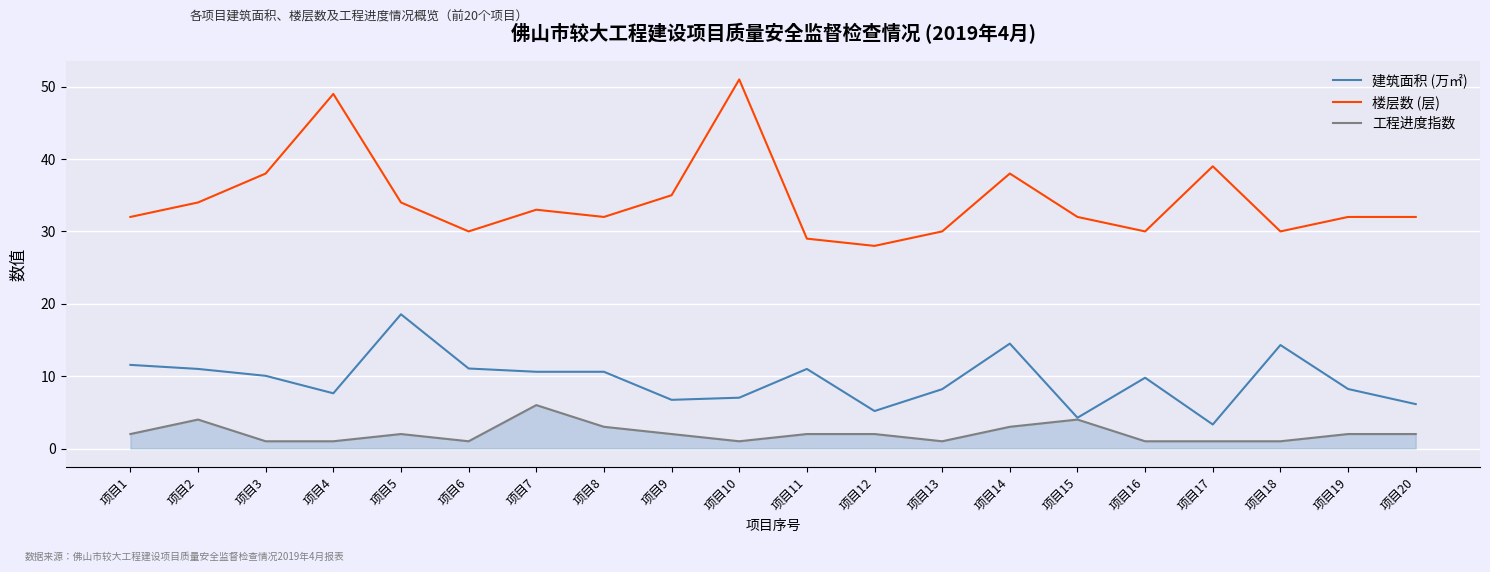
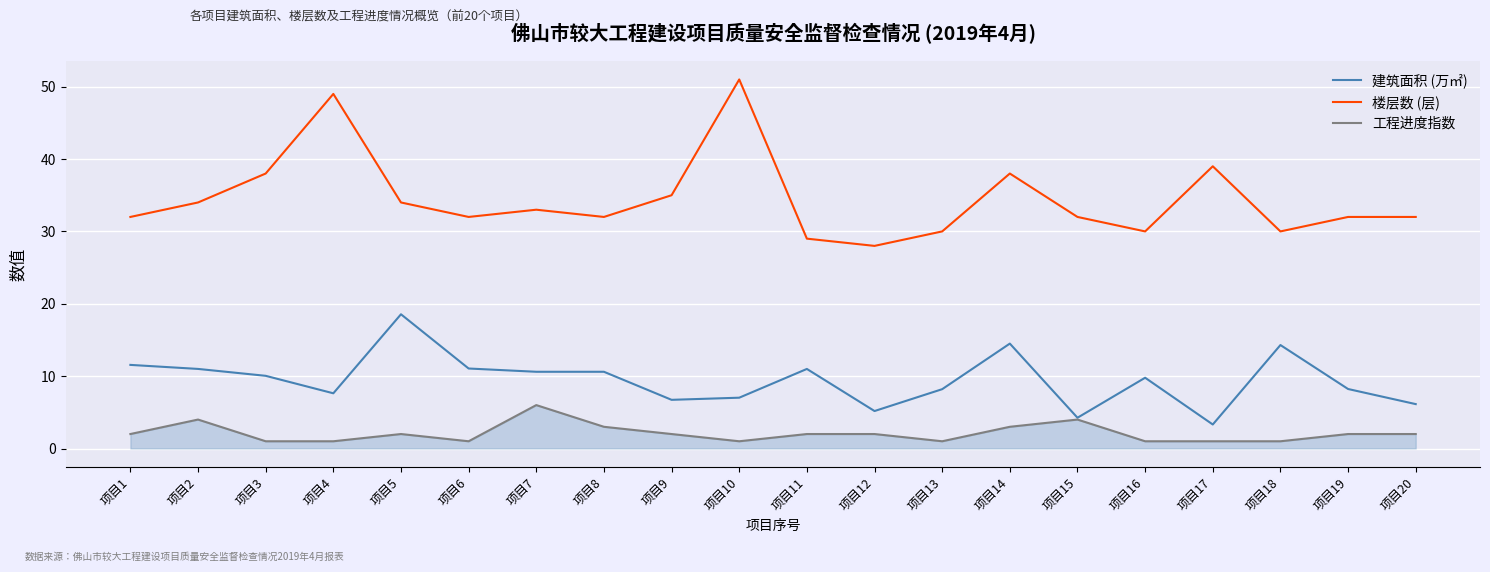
楼层数 (层), 项目6: 30 -> 32
